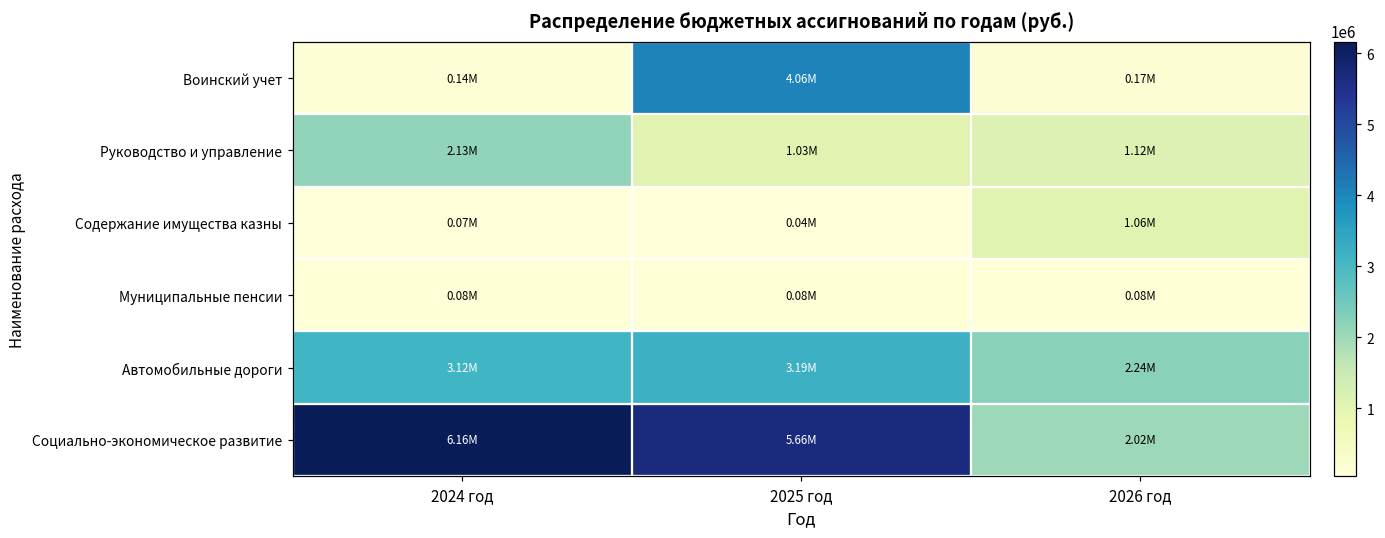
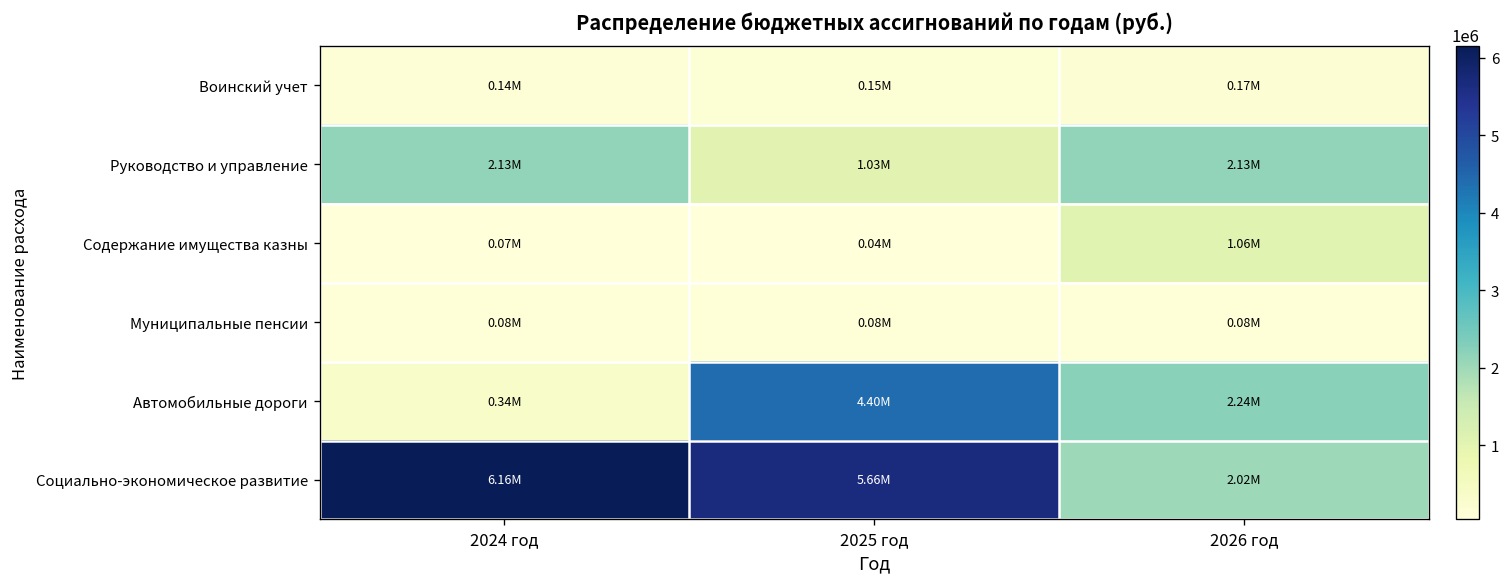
Воинский учет, 2025 год: 4.06M -> 0.15M
Руководство и управление, 2026 год: 1.12M -> 2.13M
Автомобильные дороги, 2024 год: 3.12M -> 0.34M
Автомобильные дороги, 2025 год: 3.19M -> 4.40M
